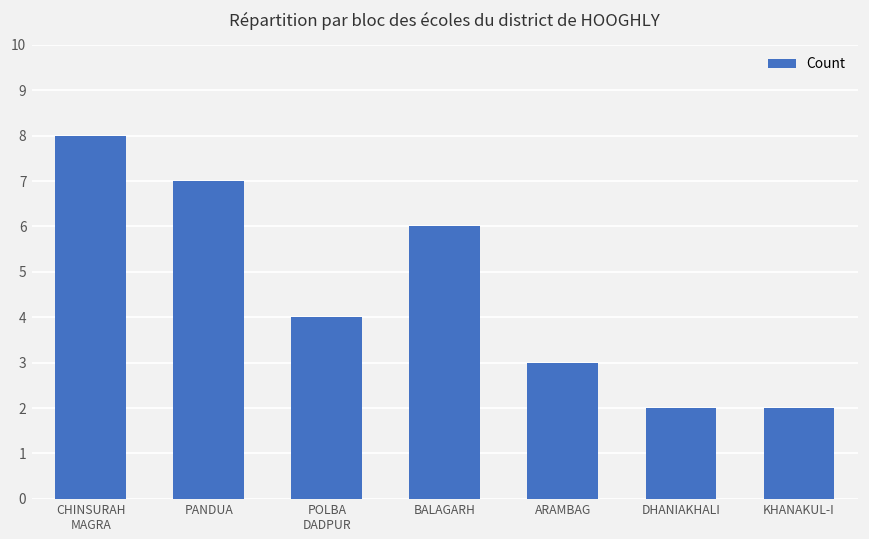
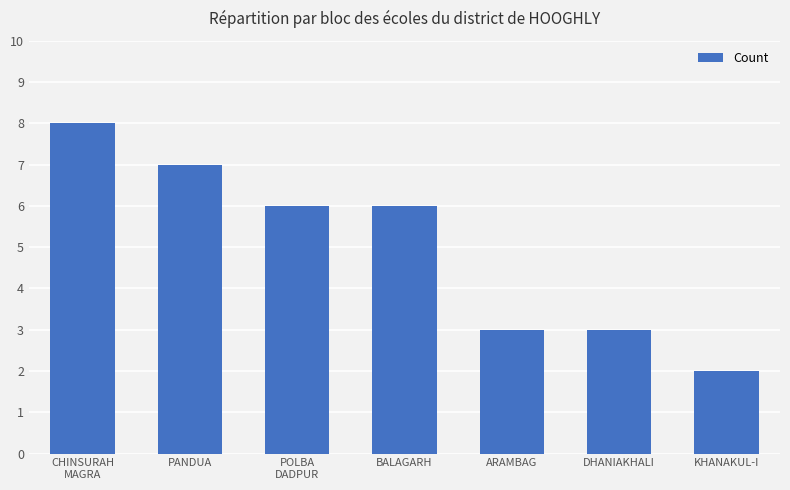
POLBA DADPUR: 4 -> 6
DHANIAKHALI: 2 -> 3
